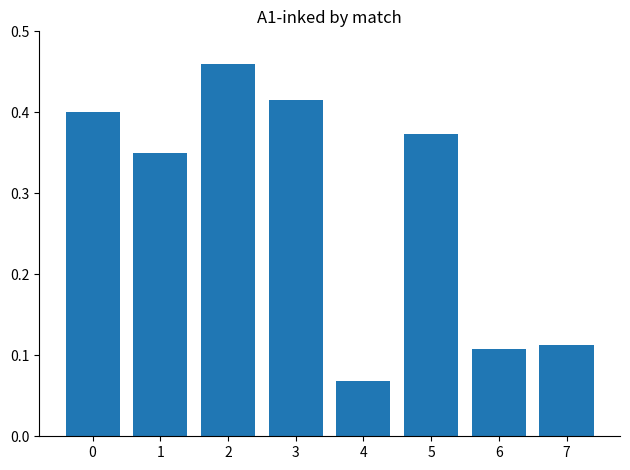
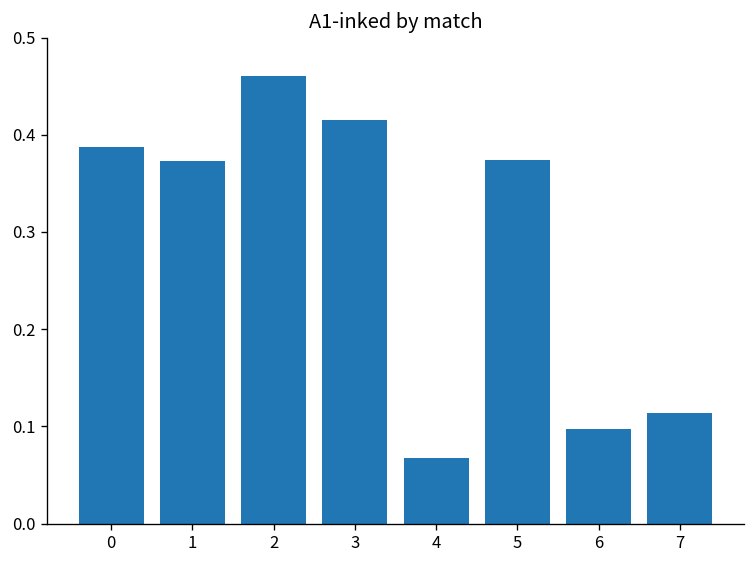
0: 0.40 -> 0.39
1: 0.35 -> 0.37
6: 0.11 -> 0.10
